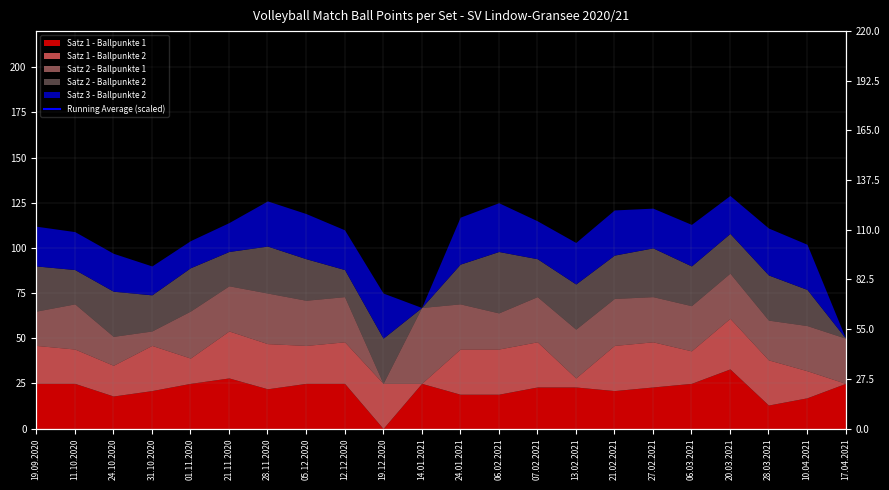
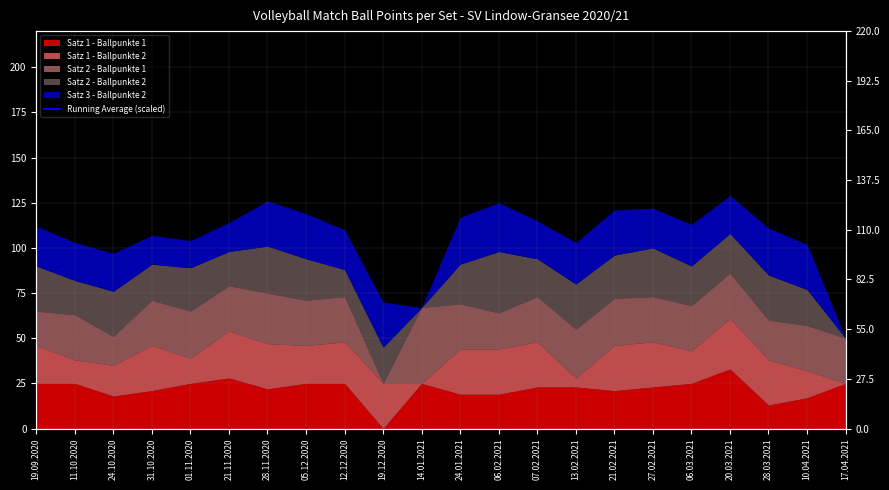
Satz 1 - Ballpunkte 2, 11.10.2020: 19 -> 13
Satz 2 - Ballpunkte 1, 31.10.2020: 8 -> 25
Satz 2 - Ballpunkte 2, 19.12.2020: 25 -> 20
